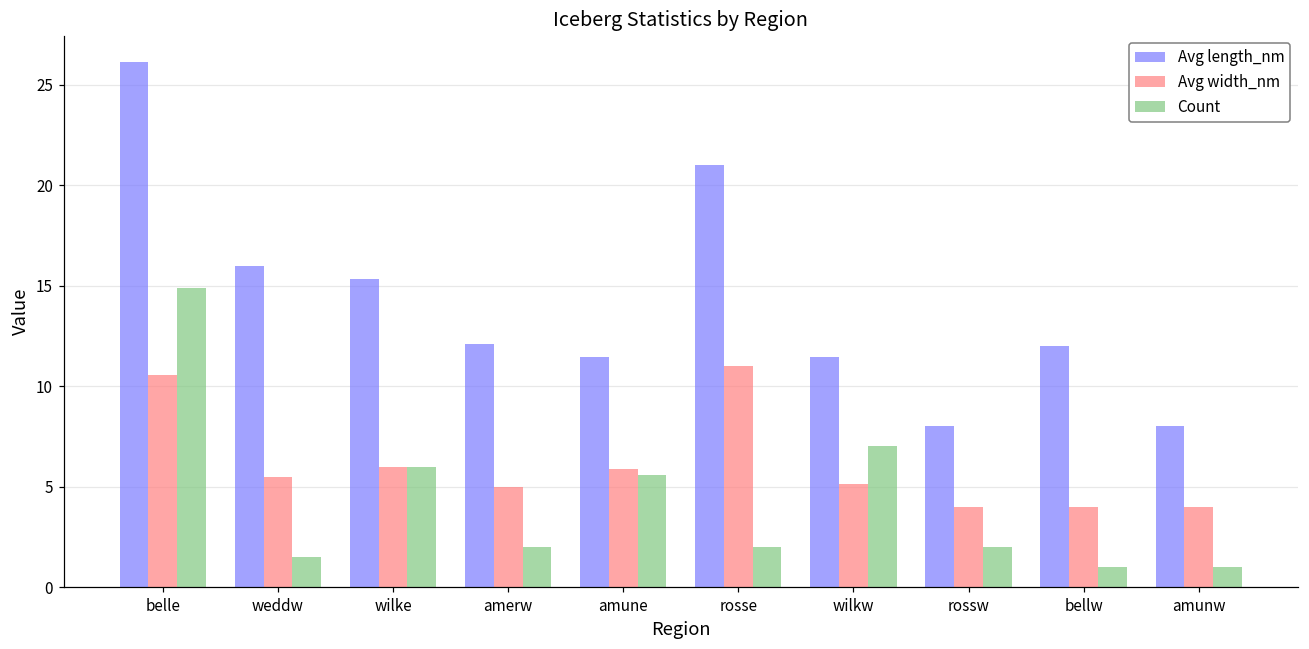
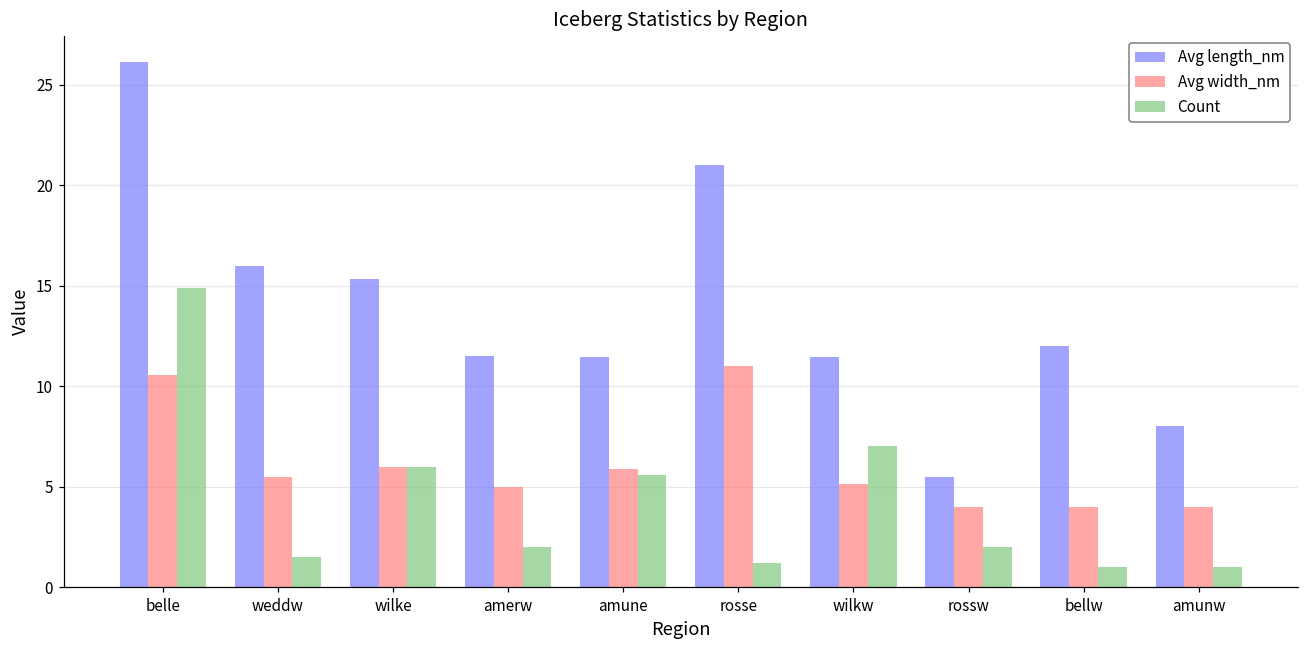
Avg length_nm, amerw: 12.1 -> 11.5
Count, rosse: 2.0 -> 1.2
Avg length_nm, rossw: 8.0 -> 5.5
